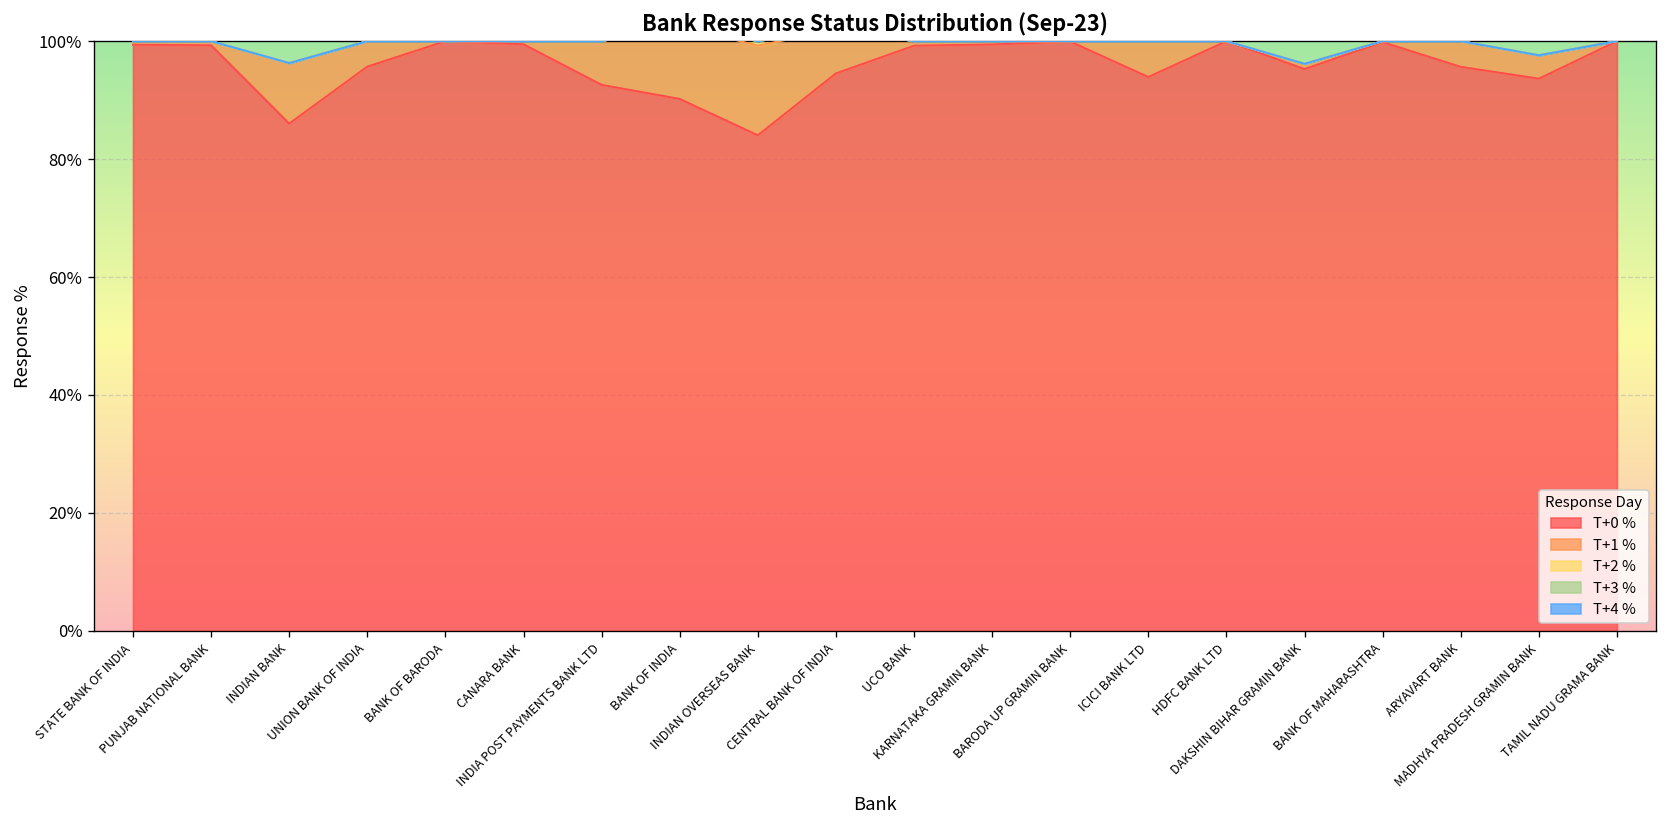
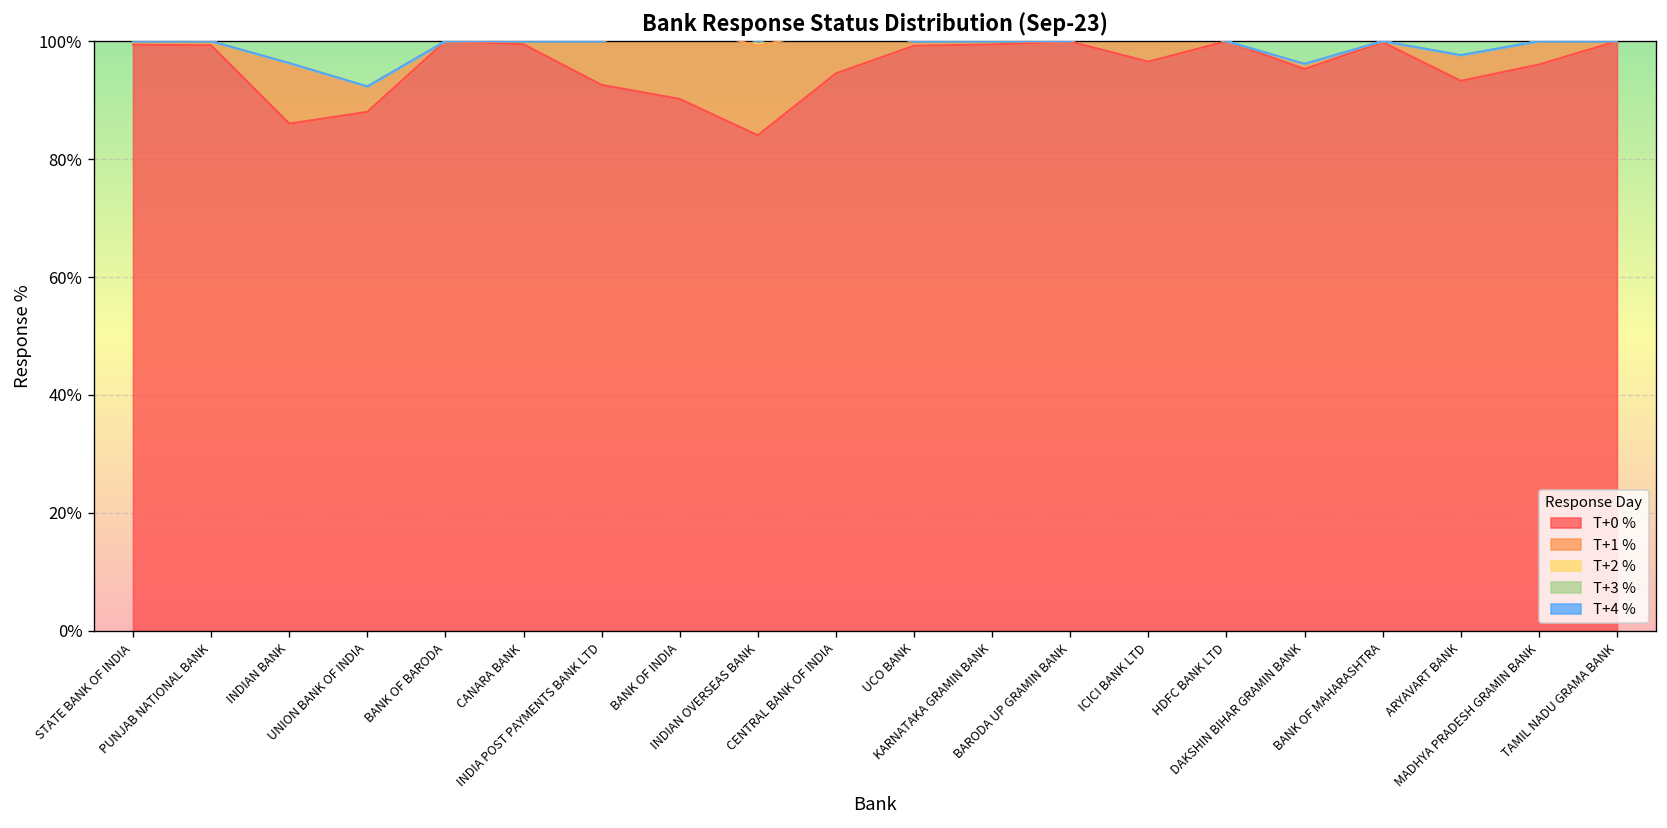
T+0 %, UNION BANK OF INDIA: 96% -> 88%
T+0 %, ICICI BANK LTD: 94% -> 97%
T+0 %, ARYAVART BANK: 96% -> 93%
T+0 %, MADHYA PRADESH GRAMIN BANK: 94% -> 96%
